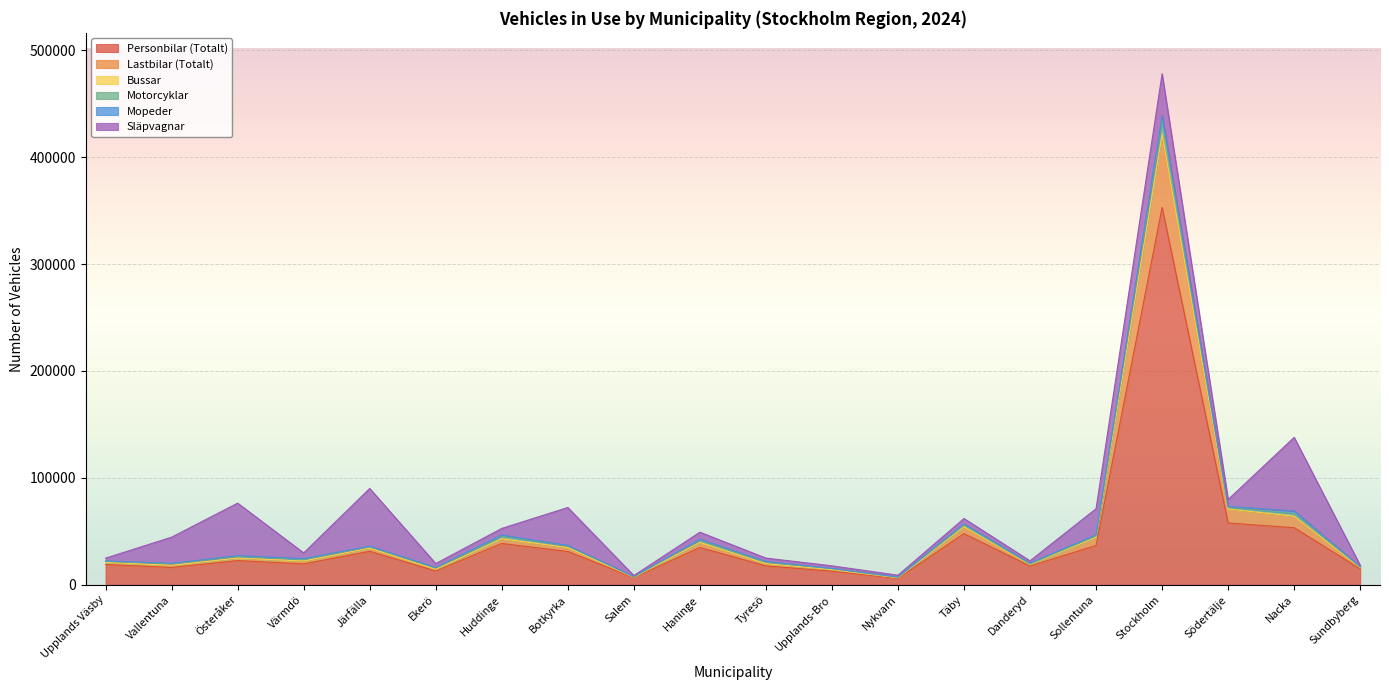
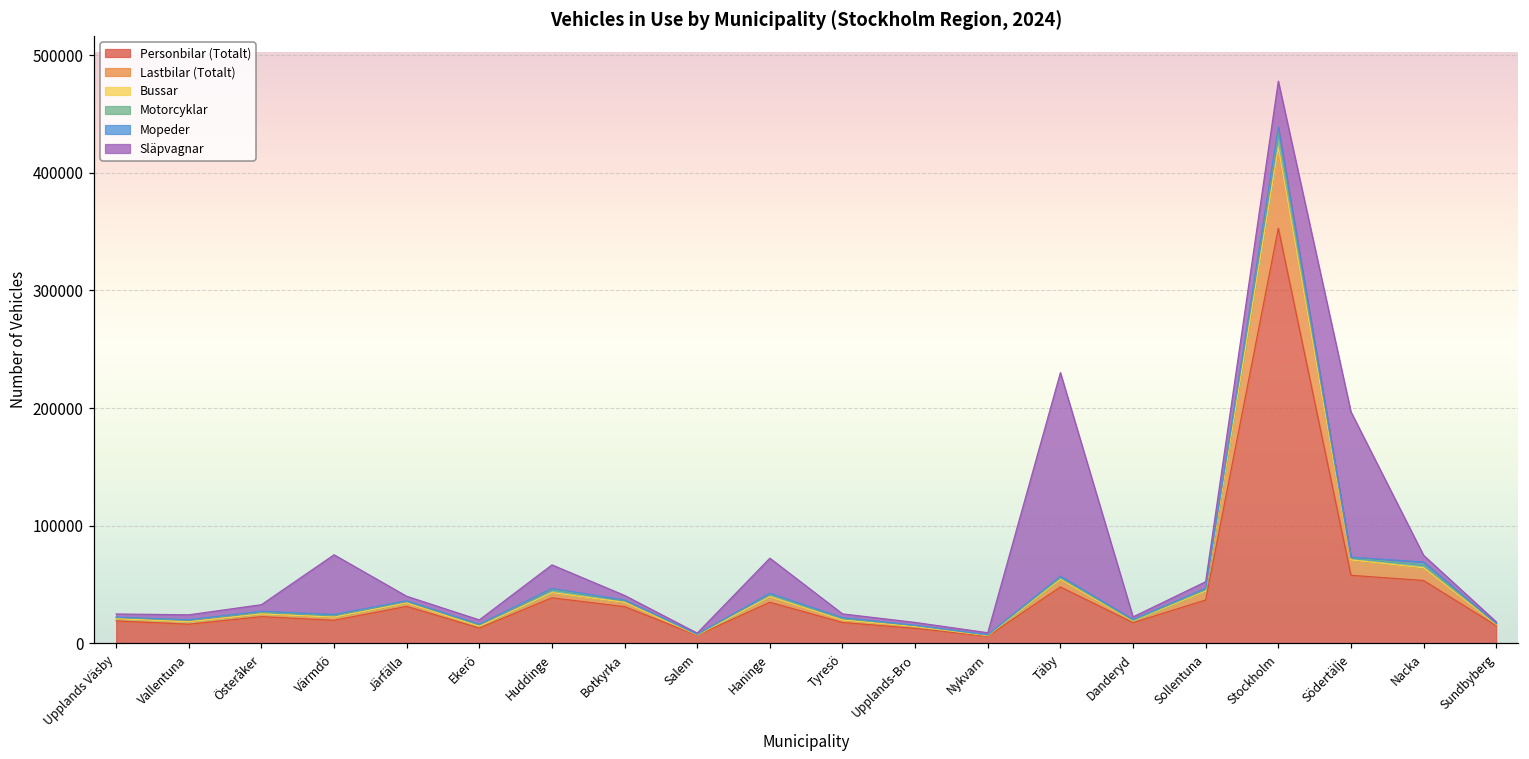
Släpvagnar, Vallentuna: 24000 -> 4000
Släpvagnar, Österåker: 49000 -> 6000
Släpvagnar, Värmdö: 5000 -> 51000
Släpvagnar, Järfälla: 54000 -> 4000
Släpvagnar, Huddinge: 6000 -> 20000
Släpvagnar, Botkyrka: 35000 -> 4000
Släpvagnar, Haninge: 7000 -> 30000
Släpvagnar, Täby: 5000 -> 173000
Släpvagnar, Sollentuna: 24000 -> 6000
Släpvagnar, Södertälje: 7000 -> 124000
Släpvagnar, Nacka: 69000 -> 6000
